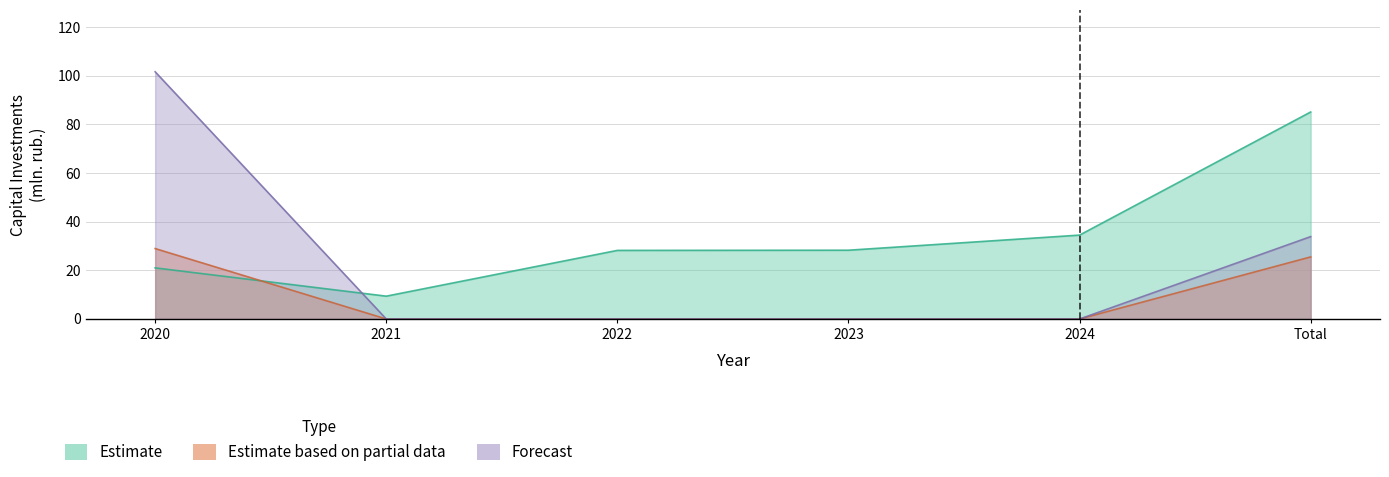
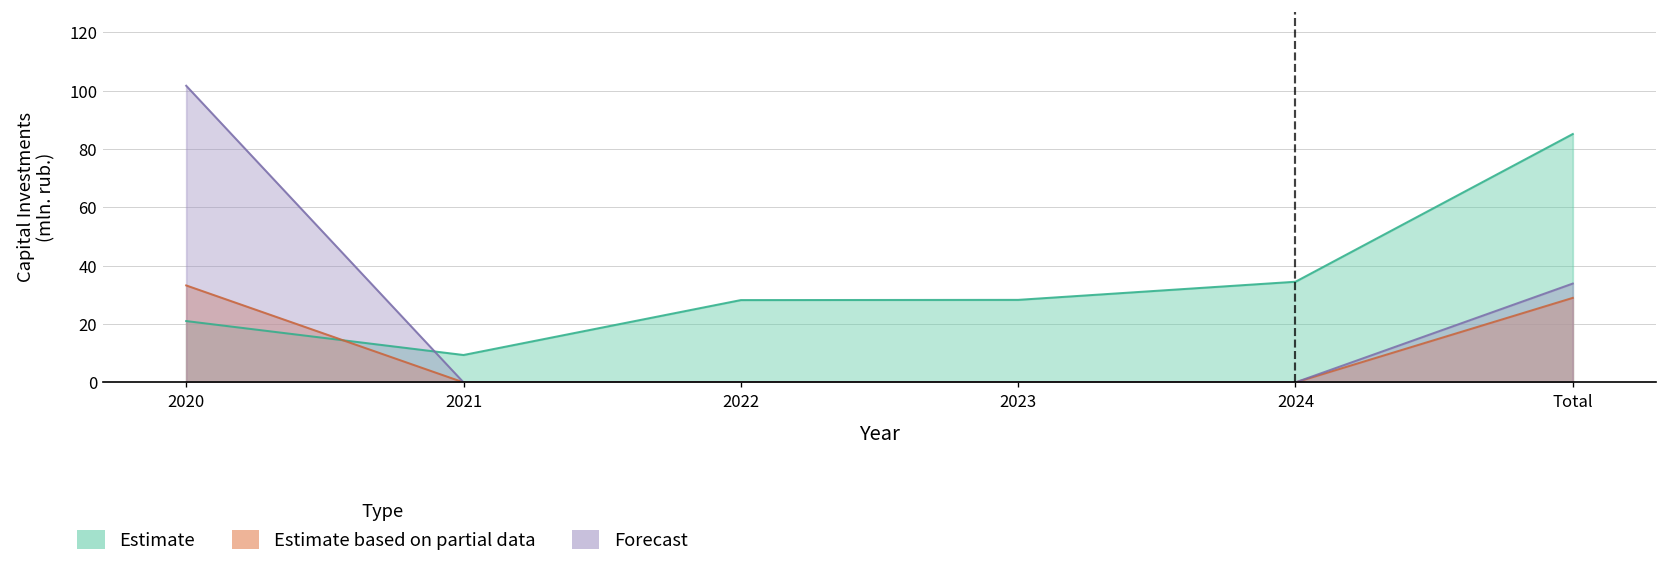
Estimate based on partial data, 2020: 29 -> 33
Estimate based on partial data, Total: 26 -> 29
